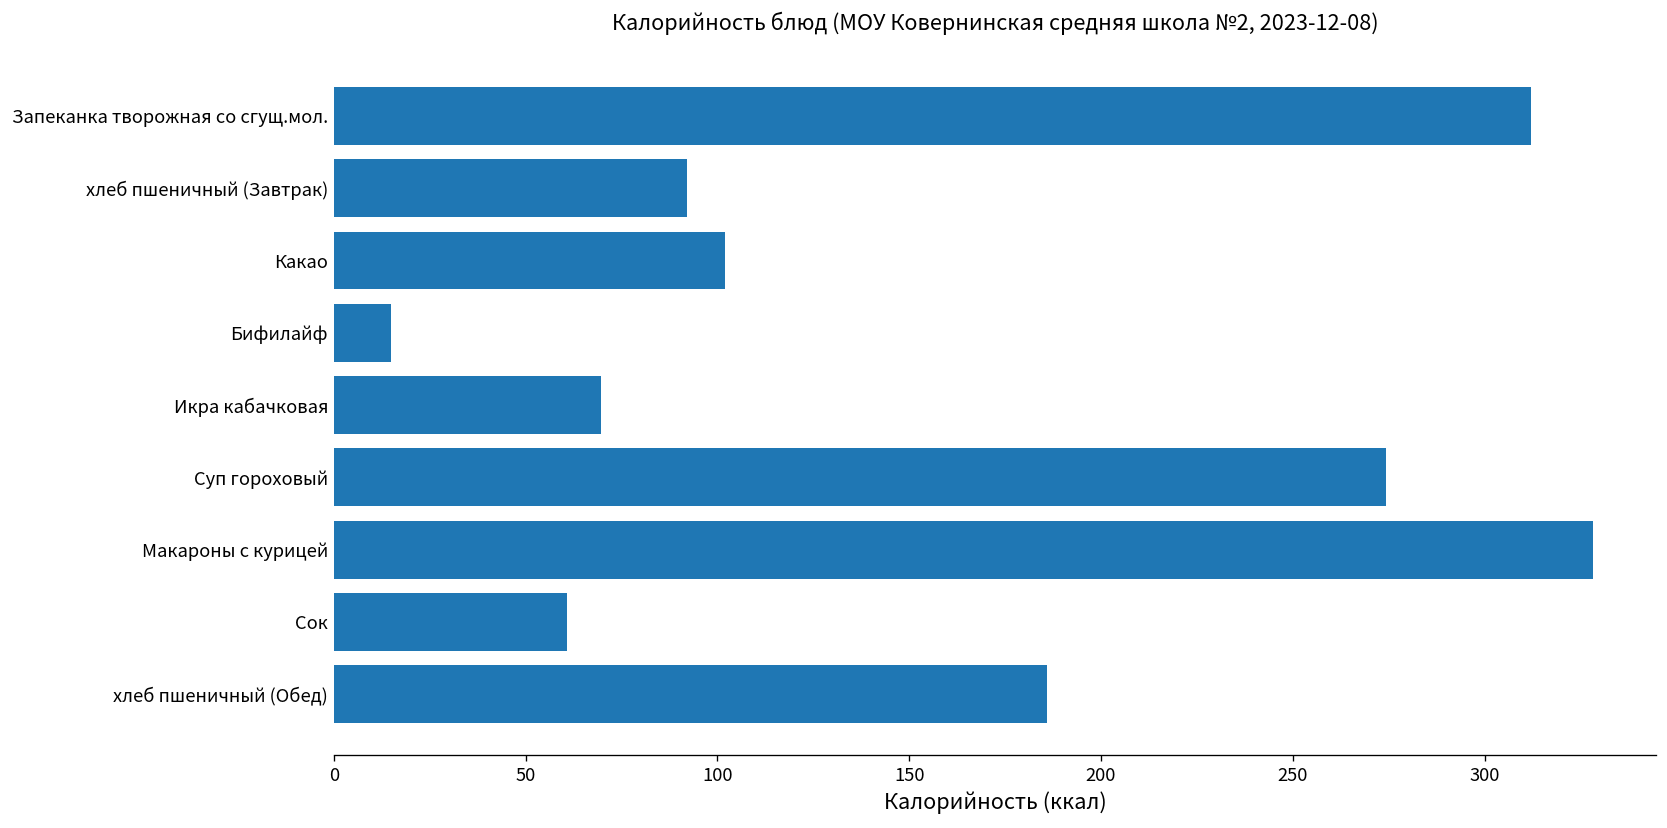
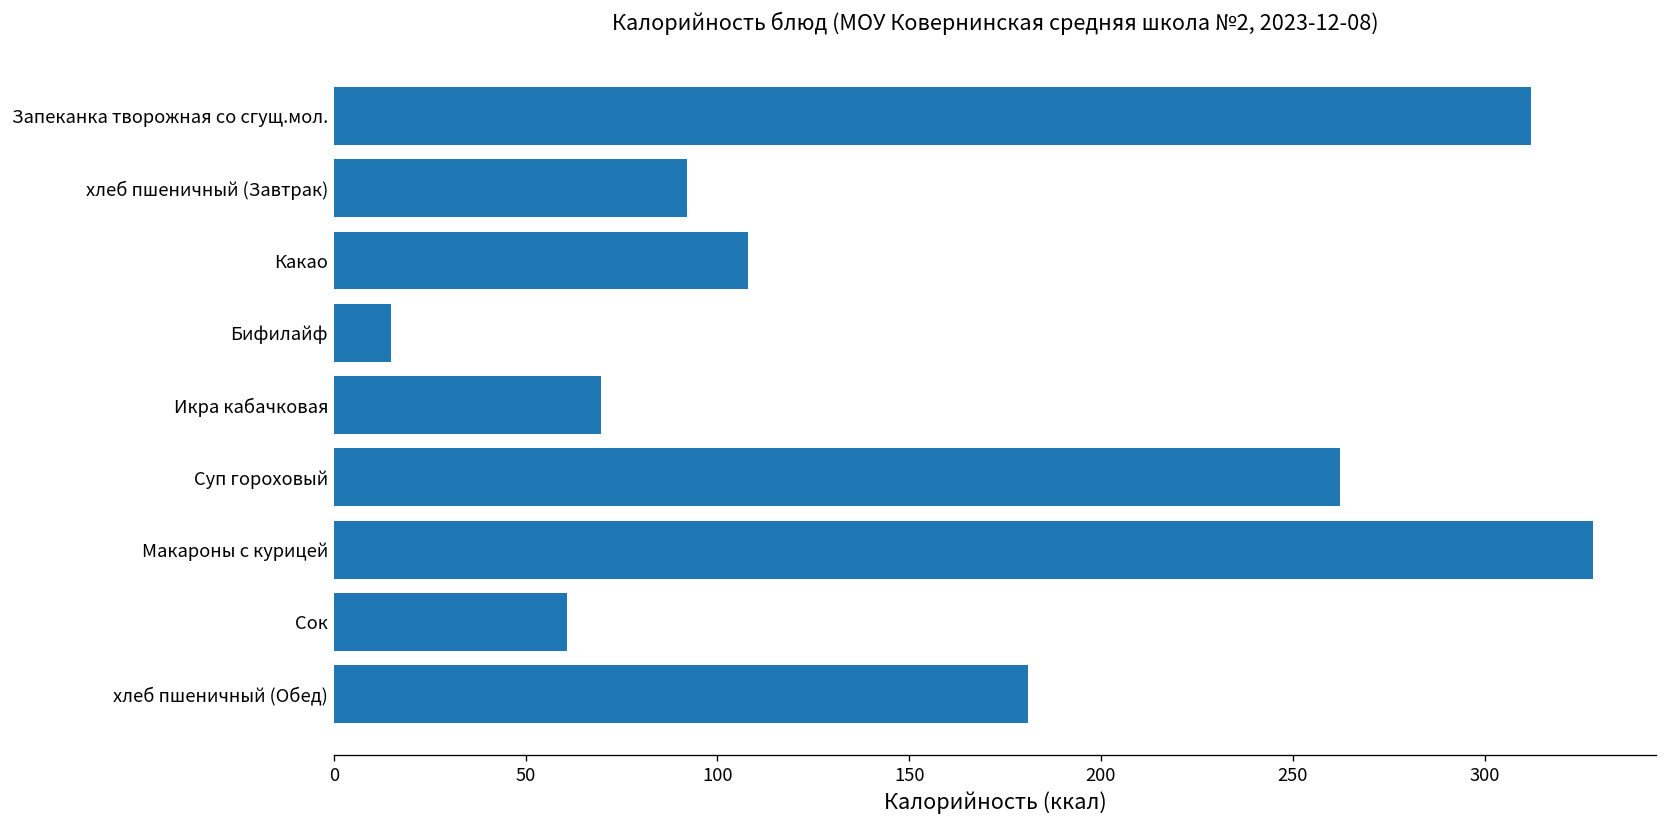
Какао: 102 -> 108
Суп гороховый: 274 -> 262
хлеб пшеничный (Обед): 186 -> 181
